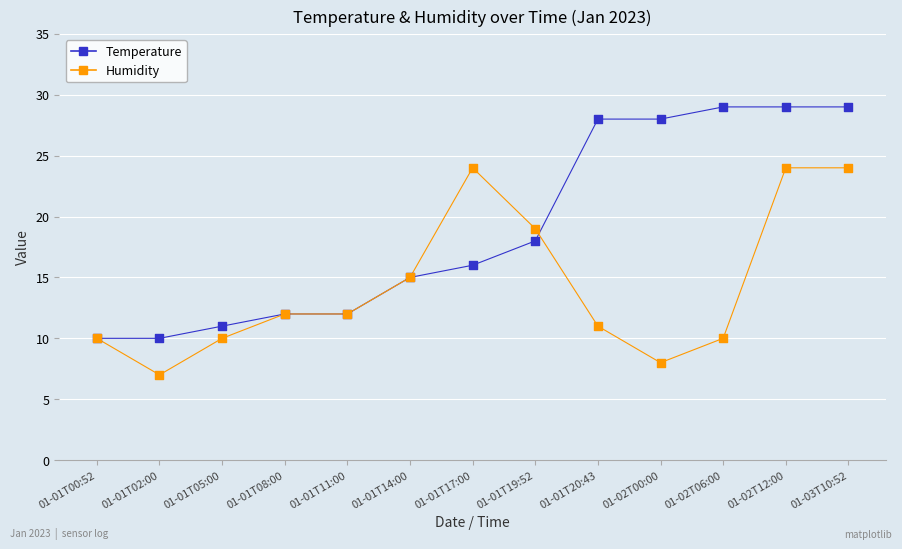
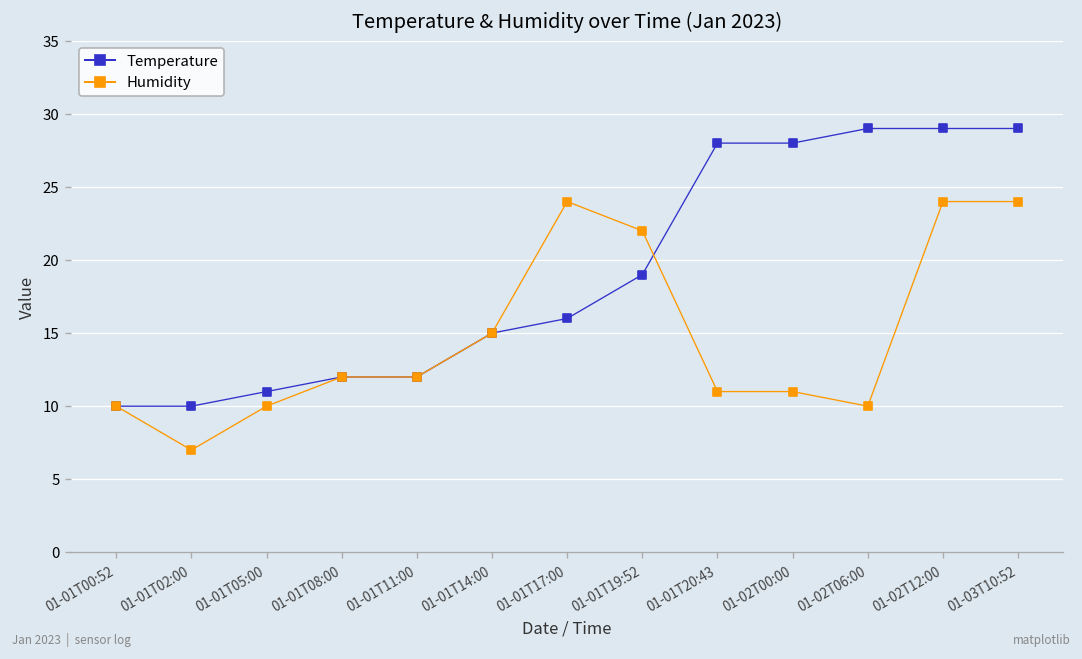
Temperature, 01-01T19:52: 18 -> 19
Humidity, 01-01T19:52: 19 -> 22
Humidity, 01-02T00:00: 8 -> 11
